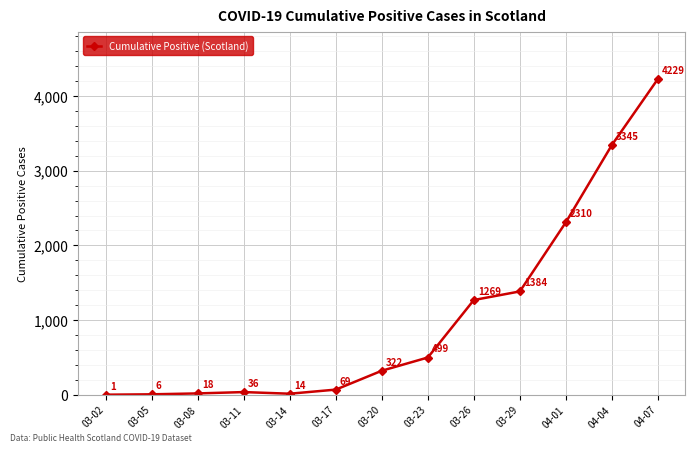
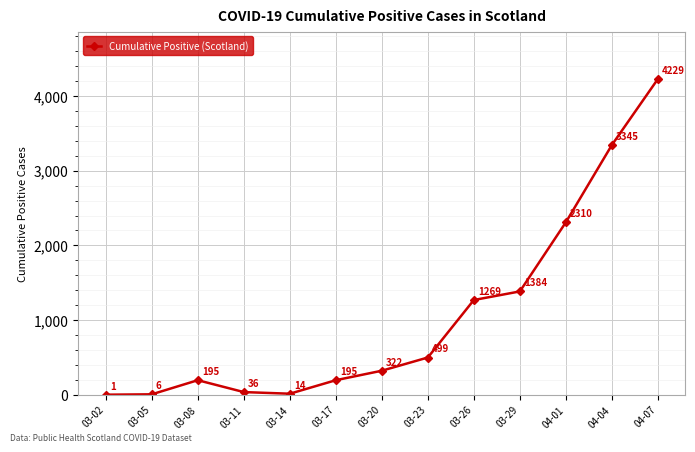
03-08: 18 -> 195
03-17: 69 -> 195
